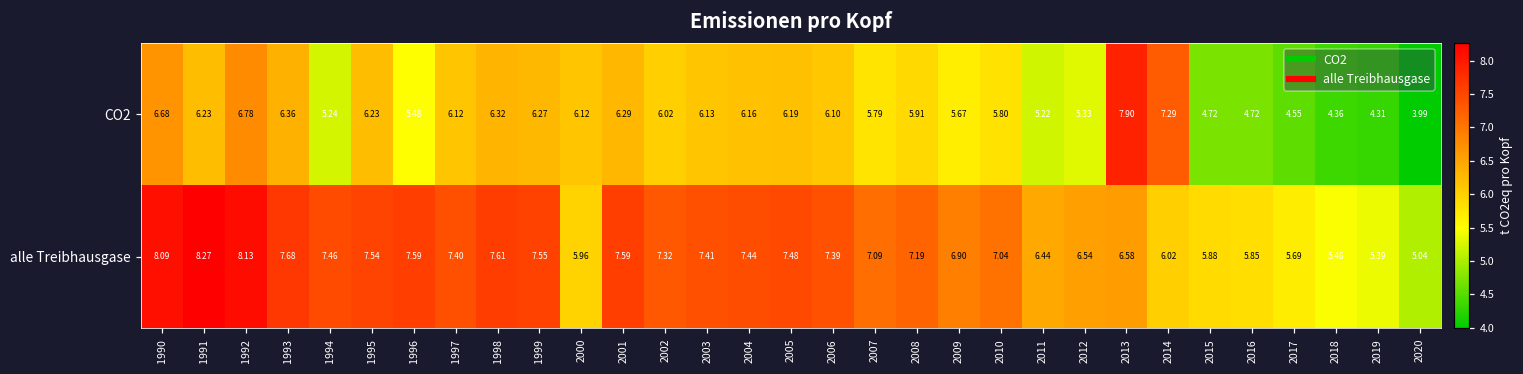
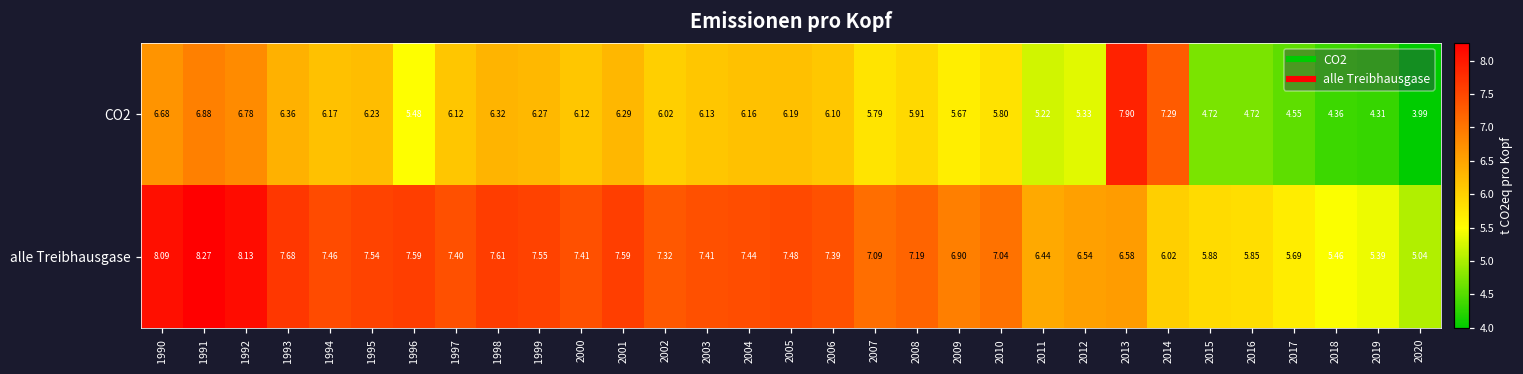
CO2, 1991: 6.23 -> 6.88
CO2, 1994: 5.24 -> 6.17
alle Treibhausgase, 2000: 5.96 -> 7.41
